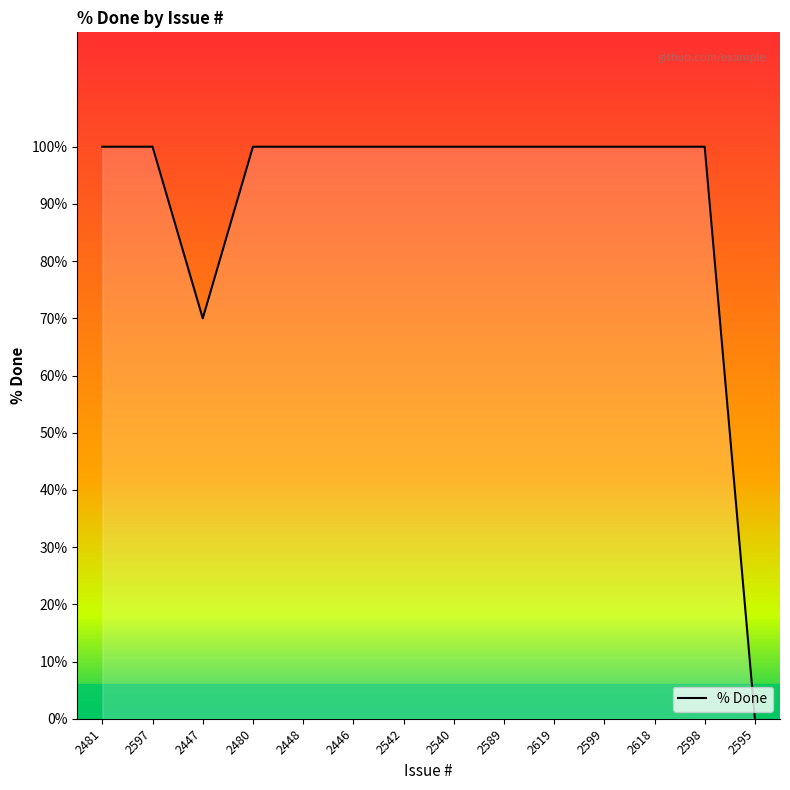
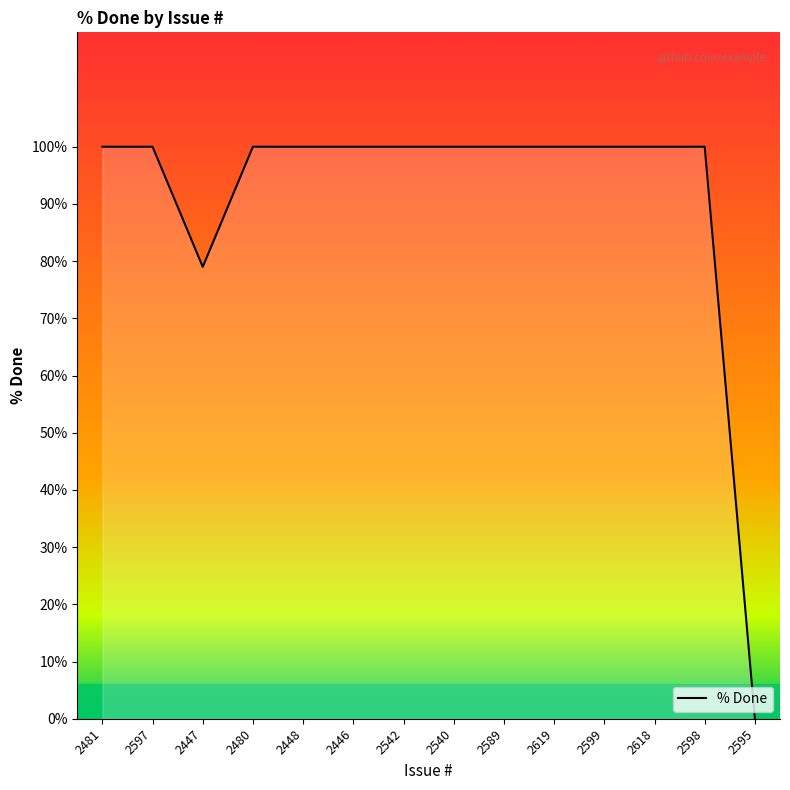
2447: 70% -> 79%
